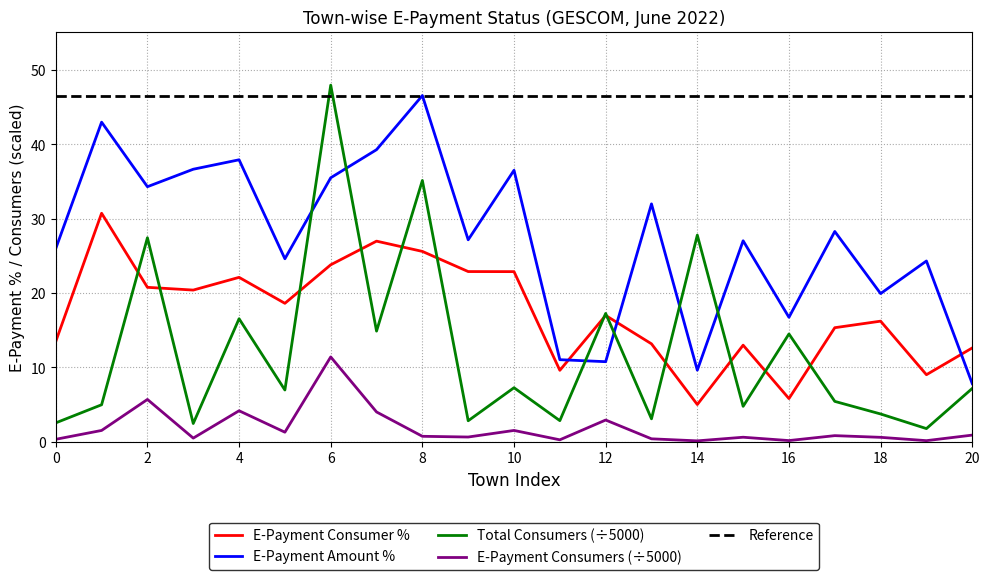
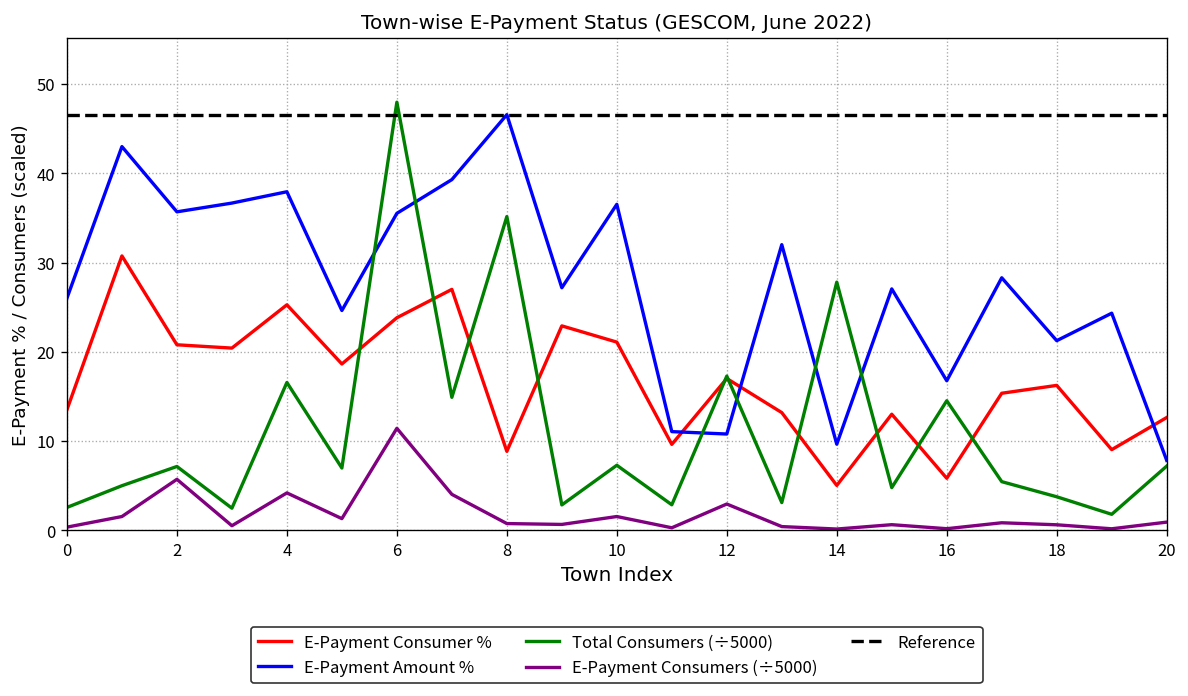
E-Payment Amount %, 2: 34 -> 36
Total Consumers (÷5000), 2: 27 -> 7
E-Payment Consumer %, 4: 22 -> 25
E-Payment Consumer %, 8: 26 -> 9
E-Payment Consumer %, 10: 23 -> 21
E-Payment Amount %, 18: 20 -> 21
